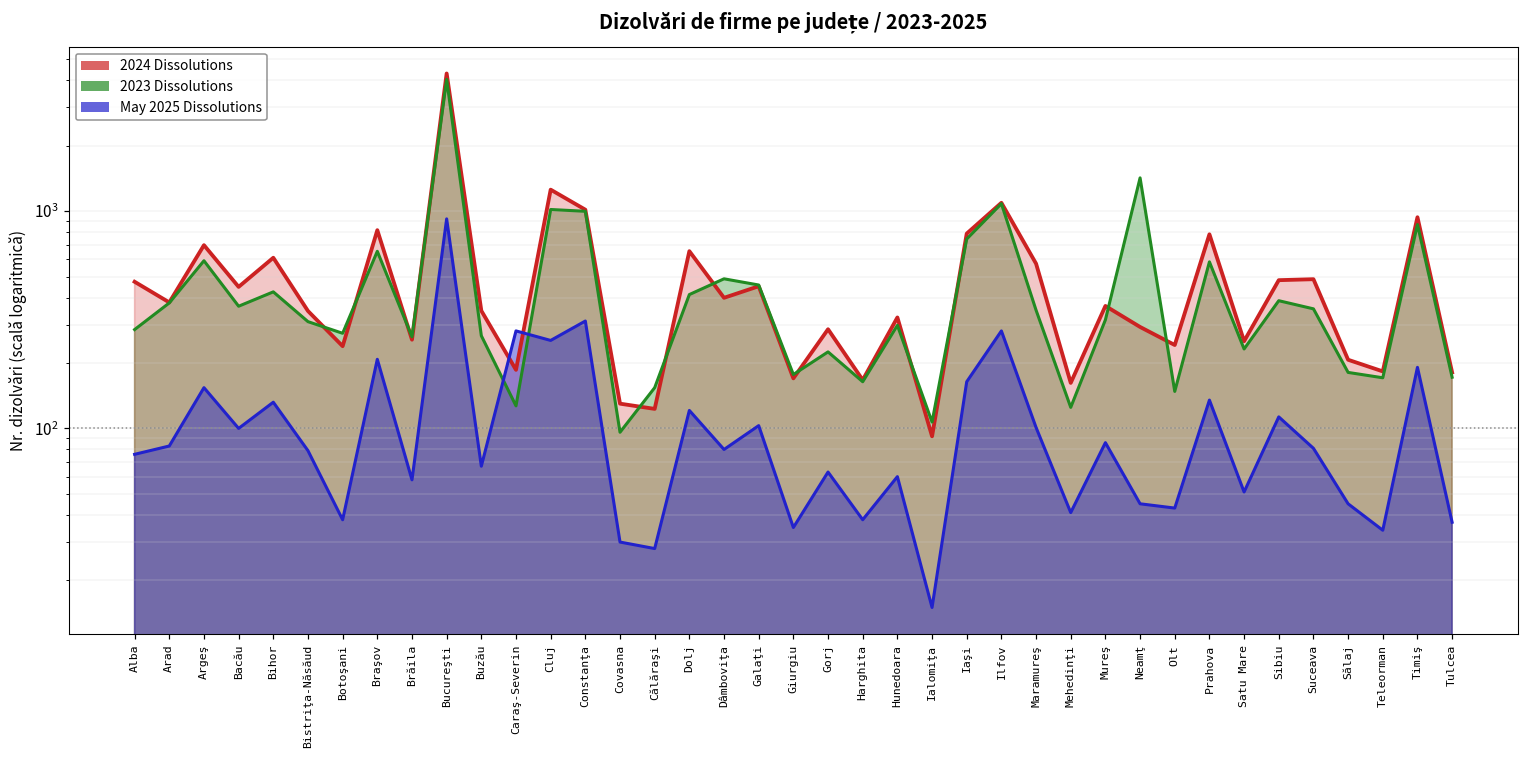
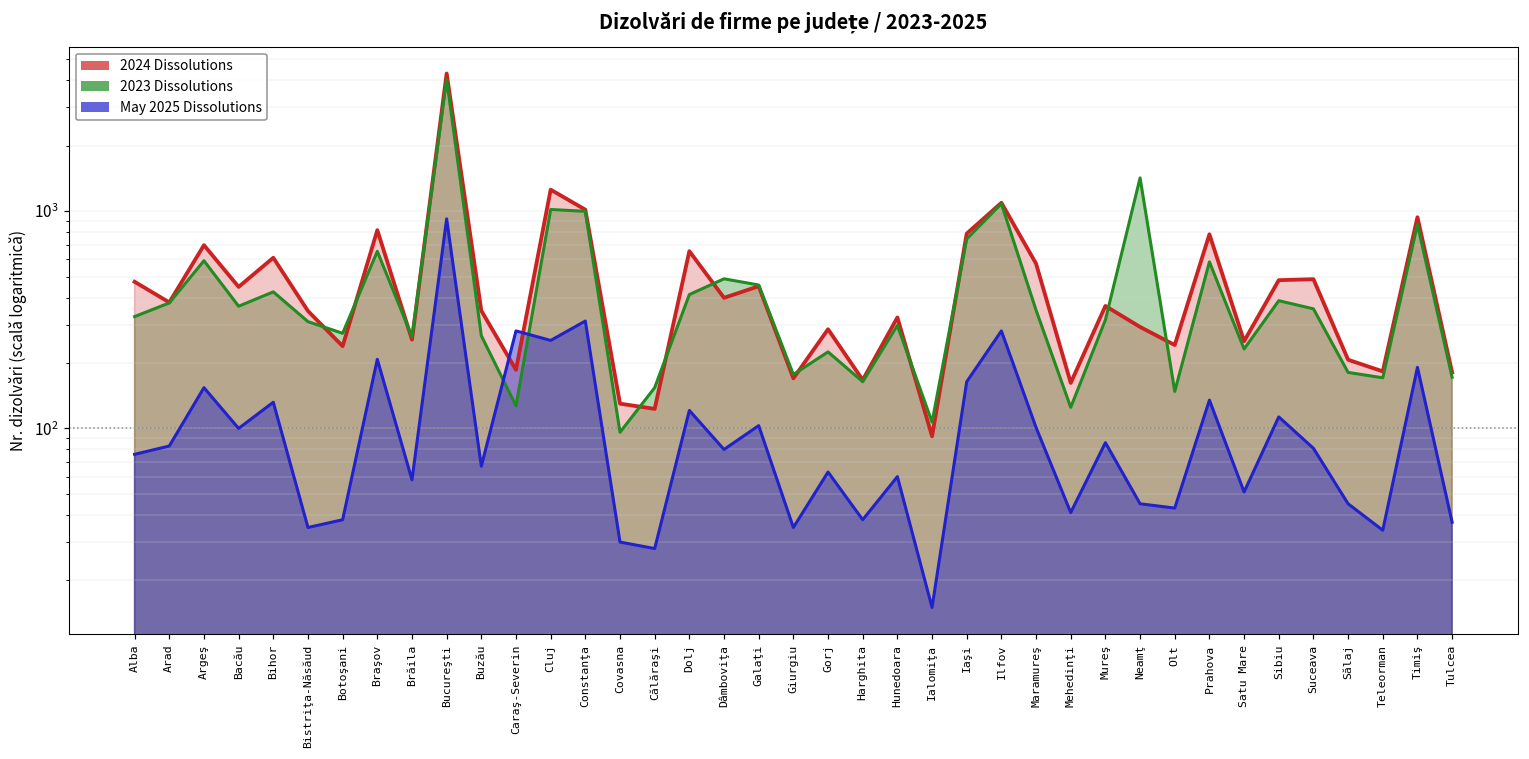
2023 Dissolutions, Alba: 290 -> 330
May 2025 Dissolutions, Bistriţa-Năsăud: 79 -> 35
